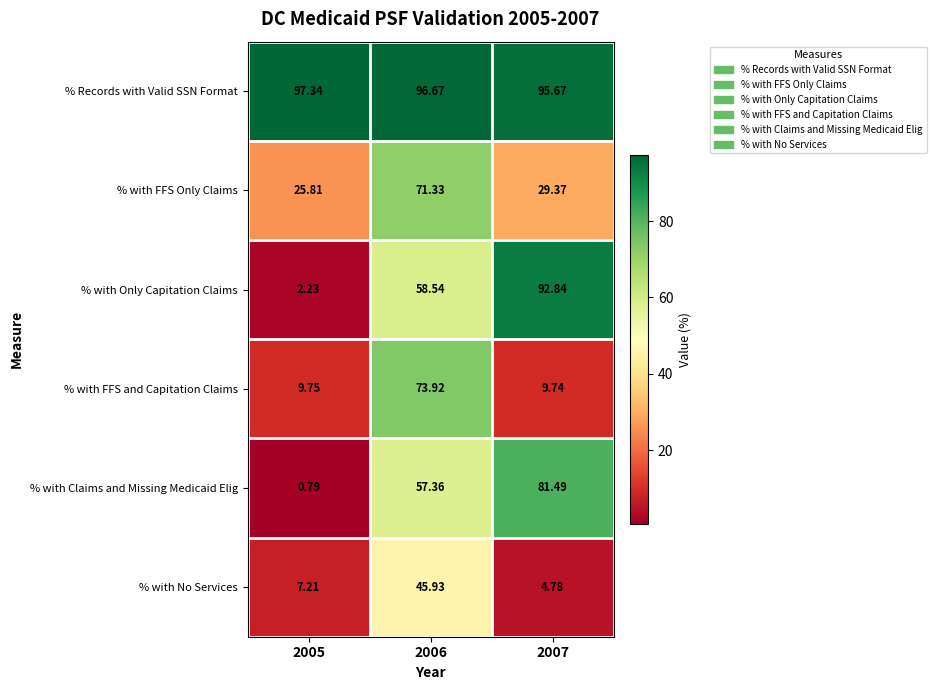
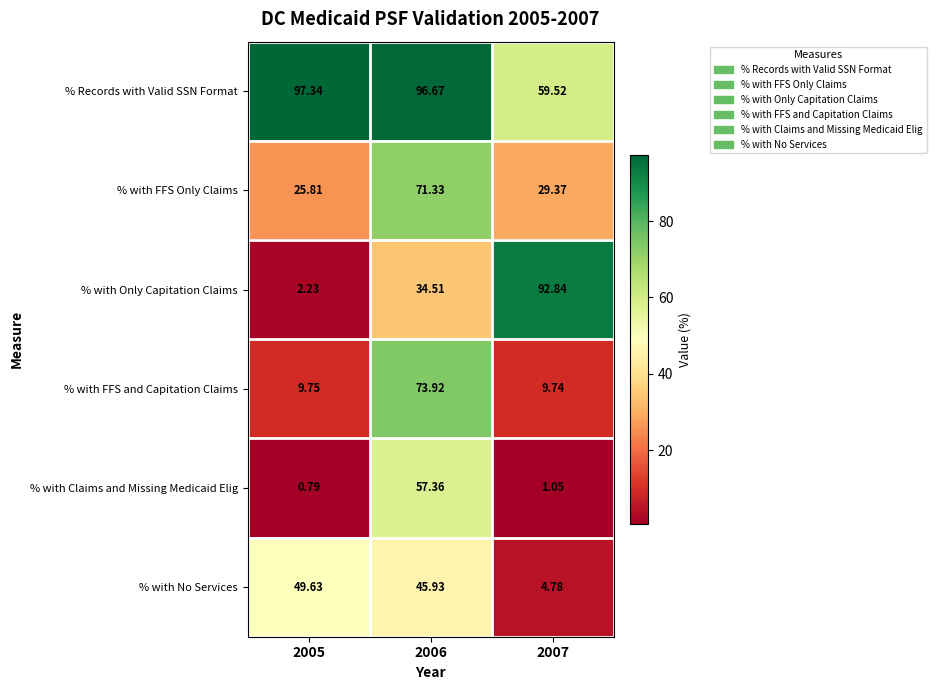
% Records with Valid SSN Format, 2007: 95.67 -> 59.52
% with Only Capitation Claims, 2006: 58.54 -> 34.51
% with Claims and Missing Medicaid Elig, 2007: 81.49 -> 1.05
% with No Services, 2005: 7.21 -> 49.63
